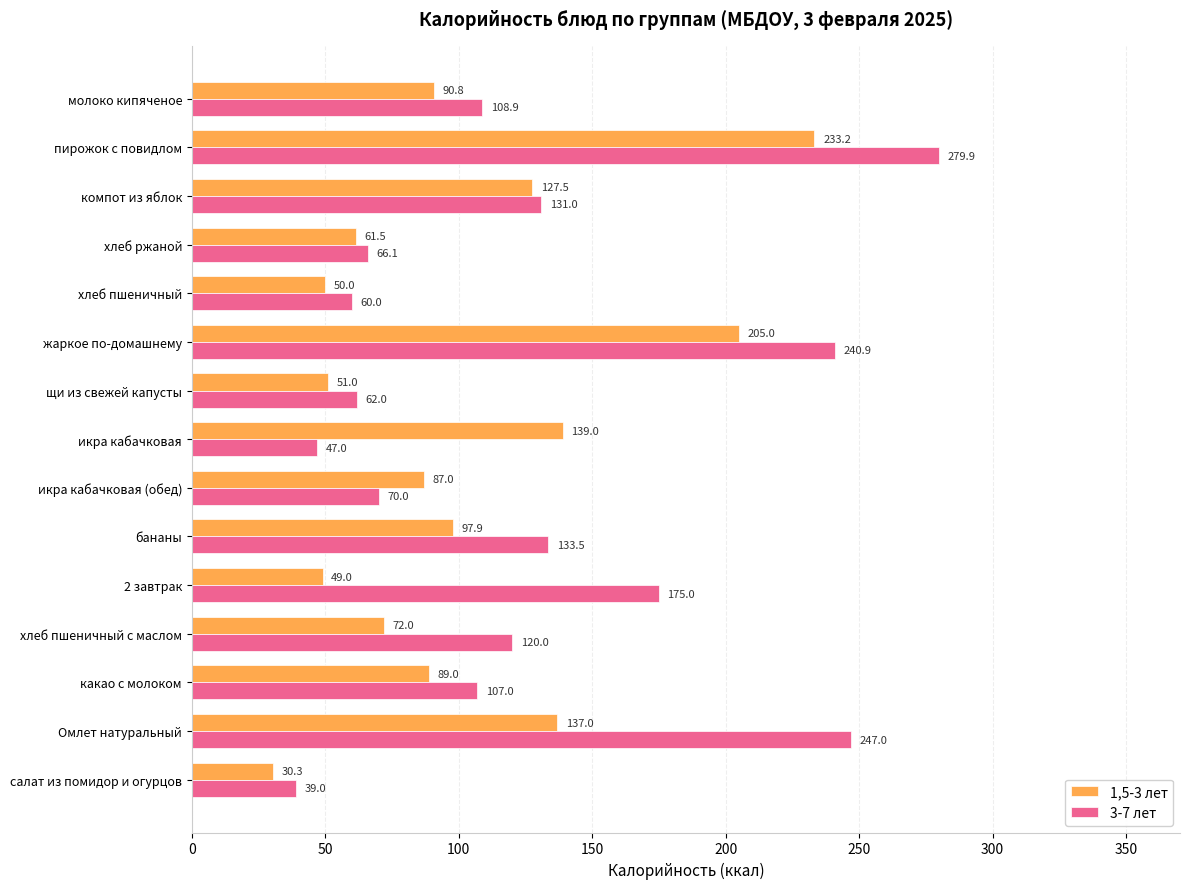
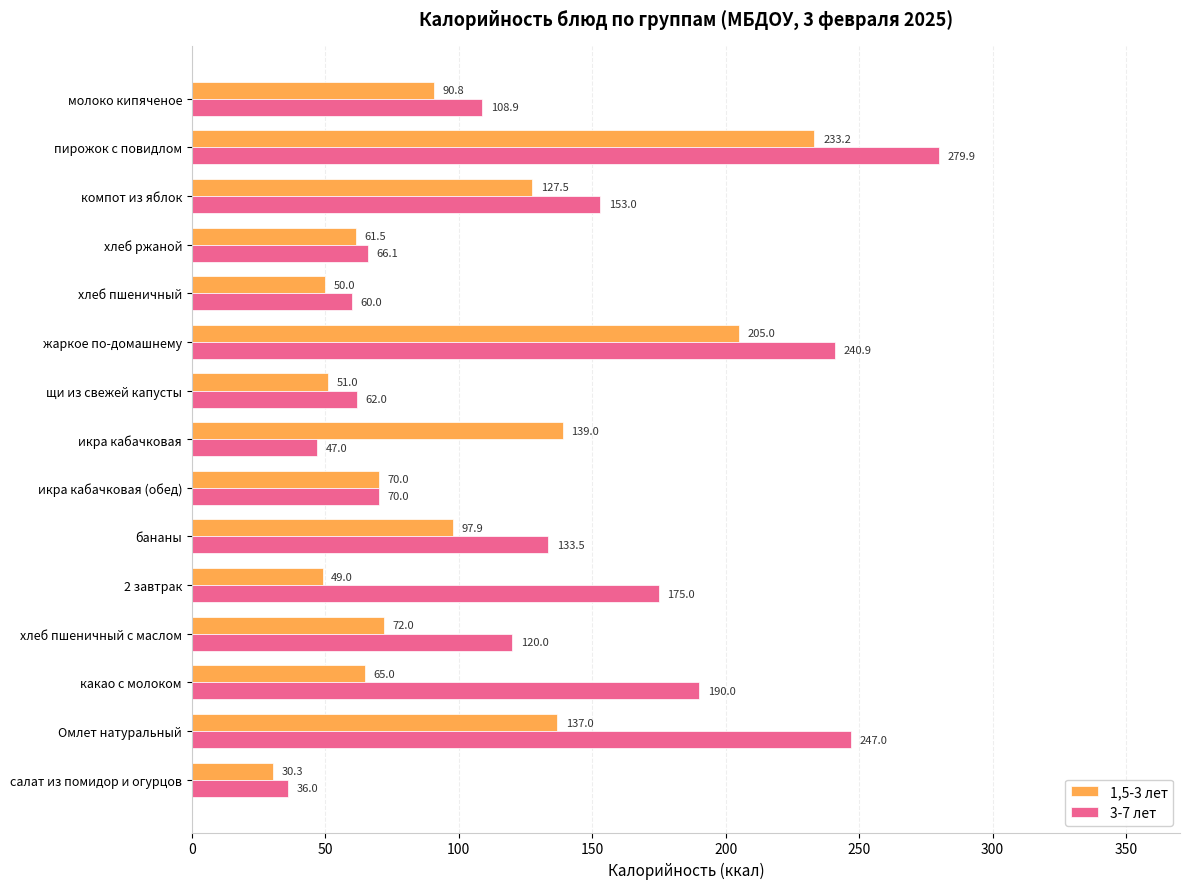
3-7 лет, компот из яблок: 131.0 -> 153.0
1,5-3 лет, икра кабачковая (обед): 87.0 -> 70.0
1,5-3 лет, какао с молоком: 89.0 -> 65.0
3-7 лет, какао с молоком: 107.0 -> 190.0
3-7 лет, салат из помидор и огурцов: 39.0 -> 36.0
